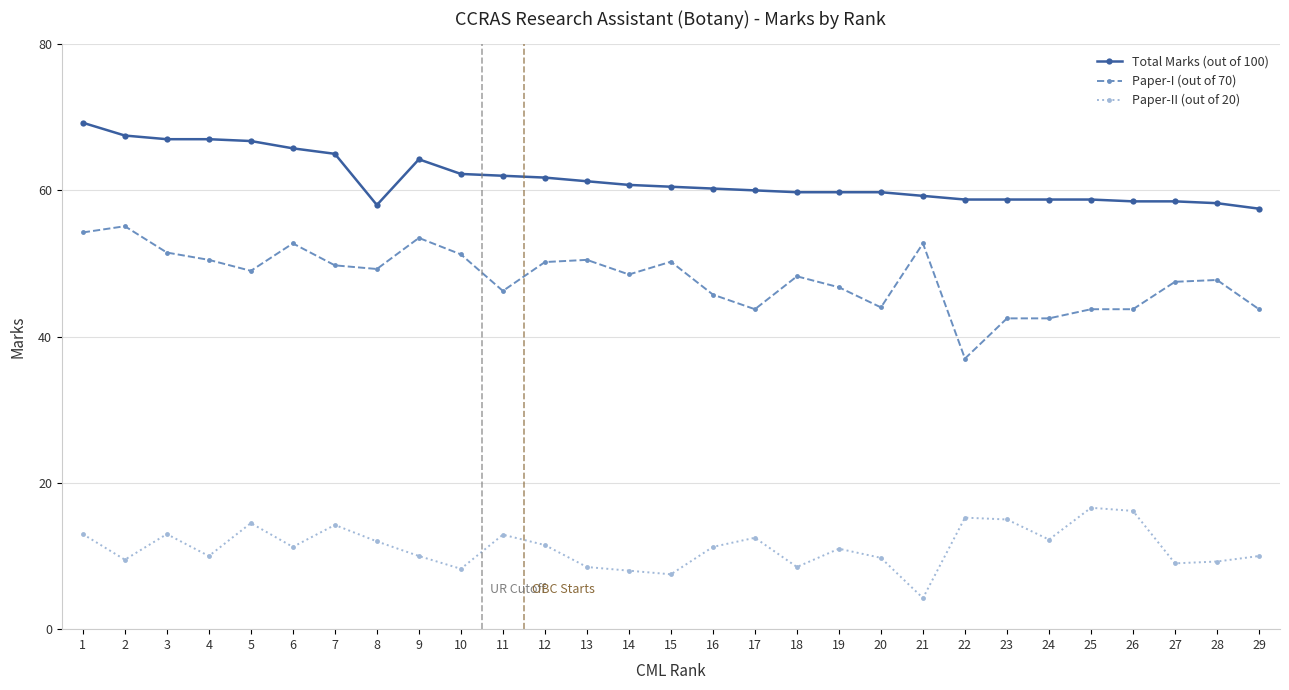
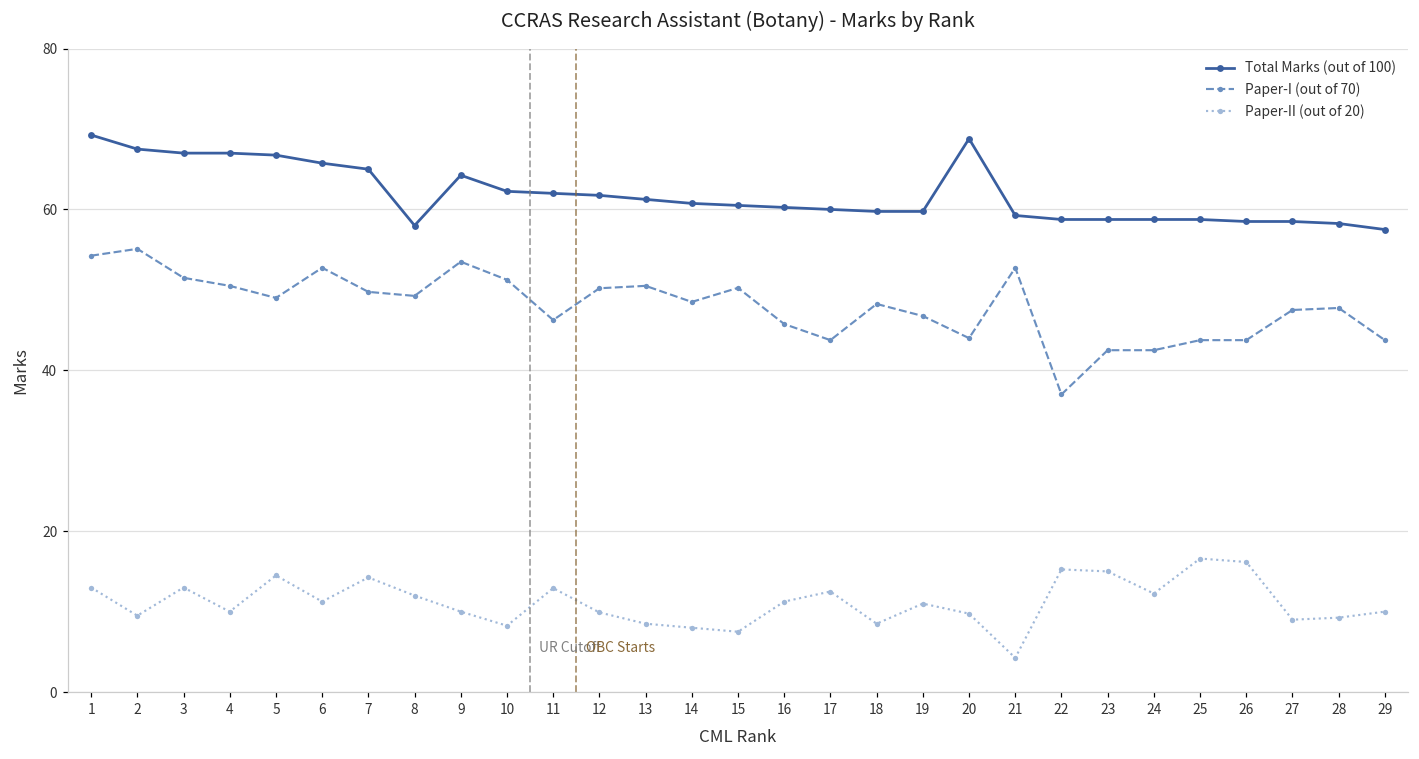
Paper-II (out of 20), 12: 12 -> 10
Total Marks (out of 100), 20: 60 -> 69
